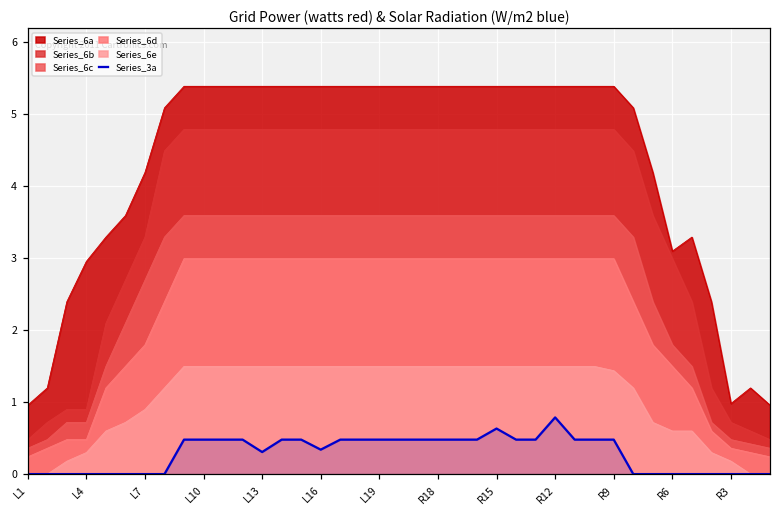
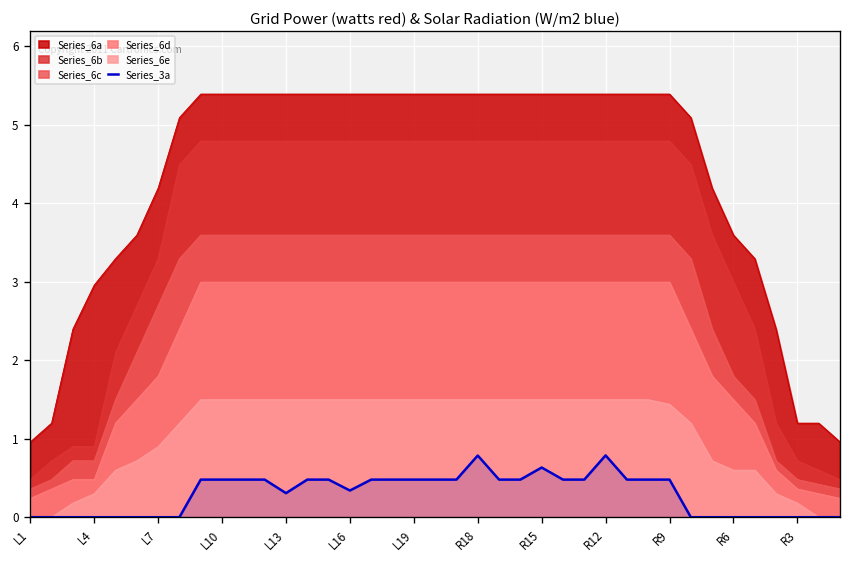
Series_3a, R18: 0.5 -> 0.8
Series_6a, R6: 3.1 -> 3.6
Series_6a, R3: 1.0 -> 1.2
